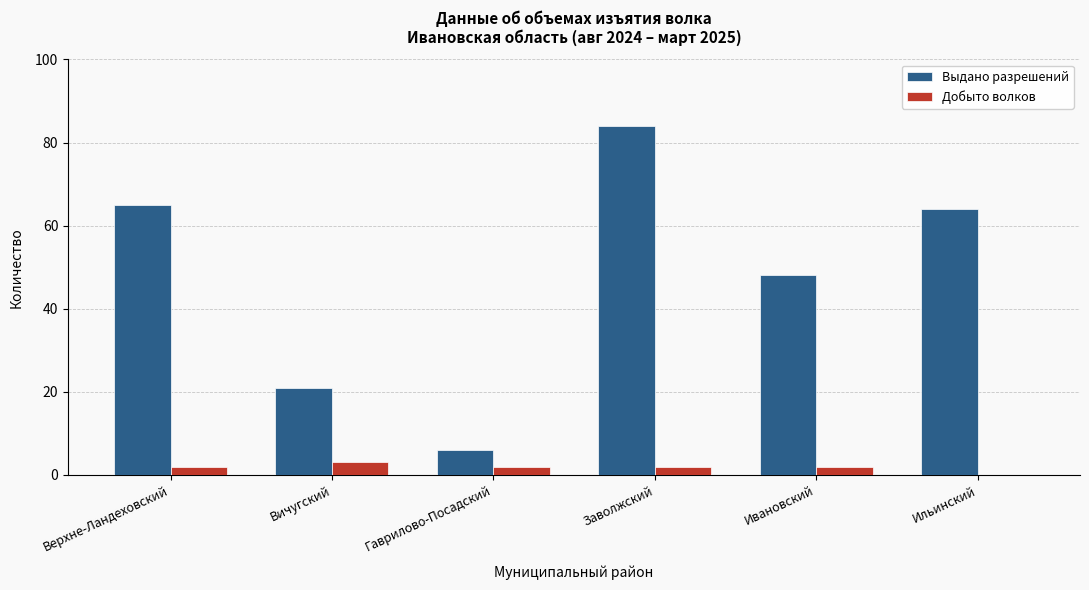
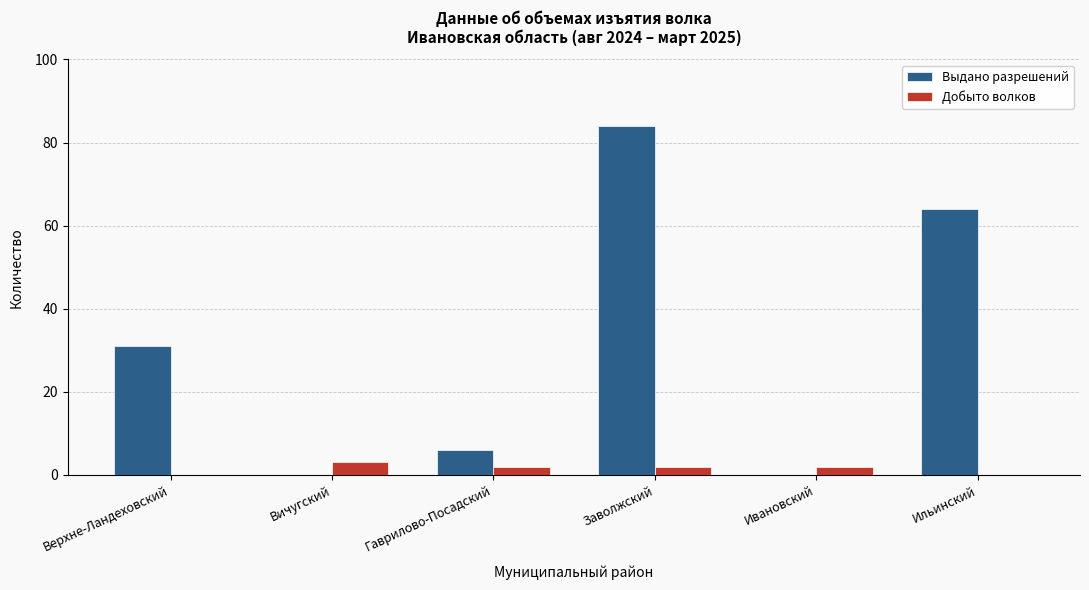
Выдано разрешений, Верхне-Ландеховский: 65 -> 31
Добыто волков, Верхне-Ландеховский: 2 -> 0
Выдано разрешений, Вичугский: 21 -> 0
Выдано разрешений, Ивановский: 48 -> 0
